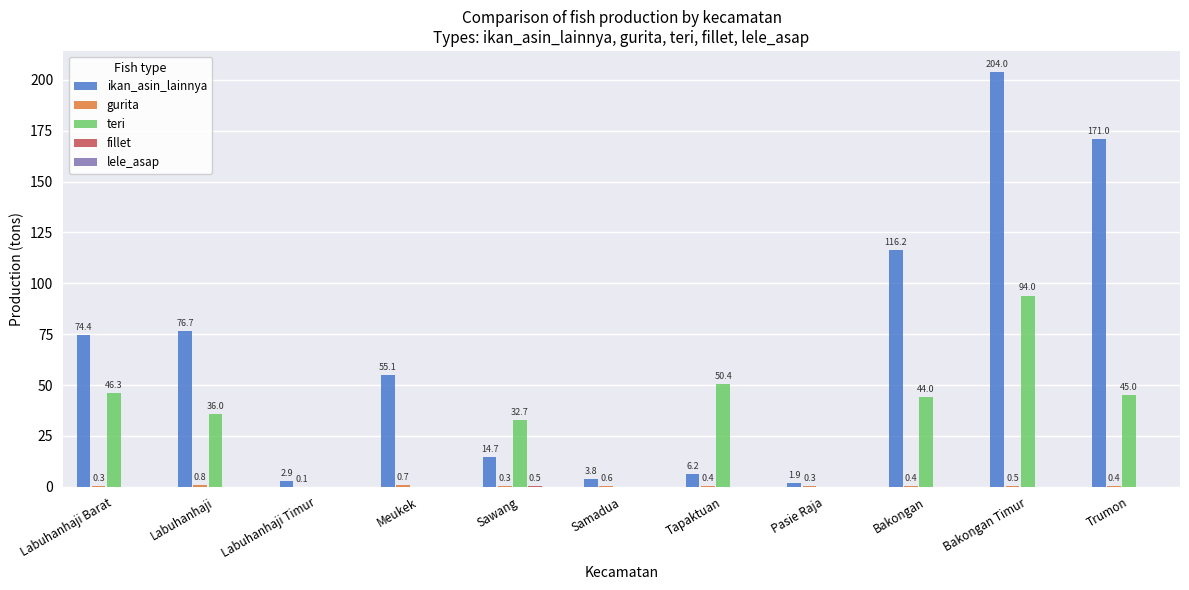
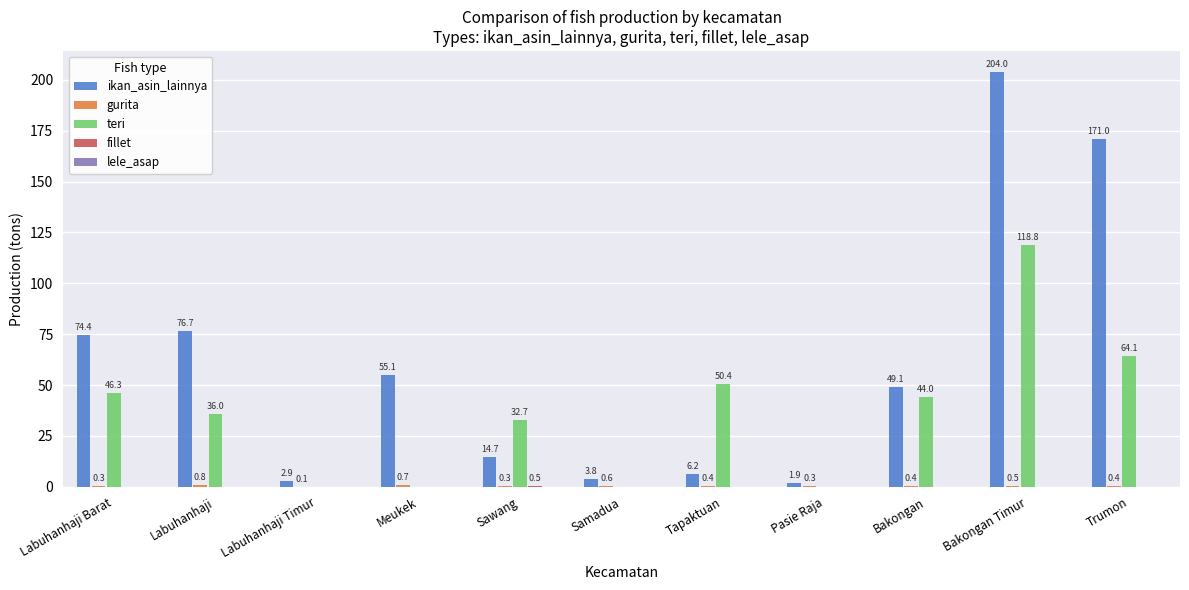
ikan_asin_lainnya, Bakongan: 116.2 -> 49.1
teri, Bakongan Timur: 94.0 -> 118.8
teri, Trumon: 45.0 -> 64.1
